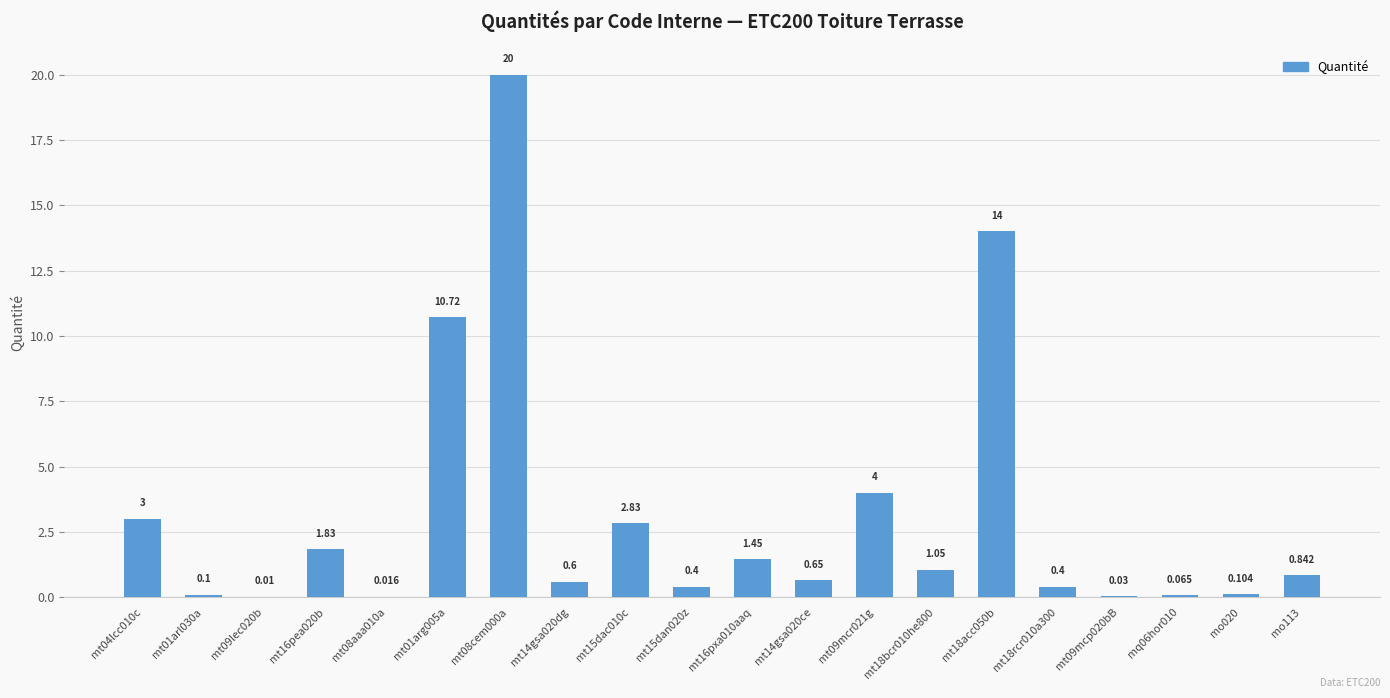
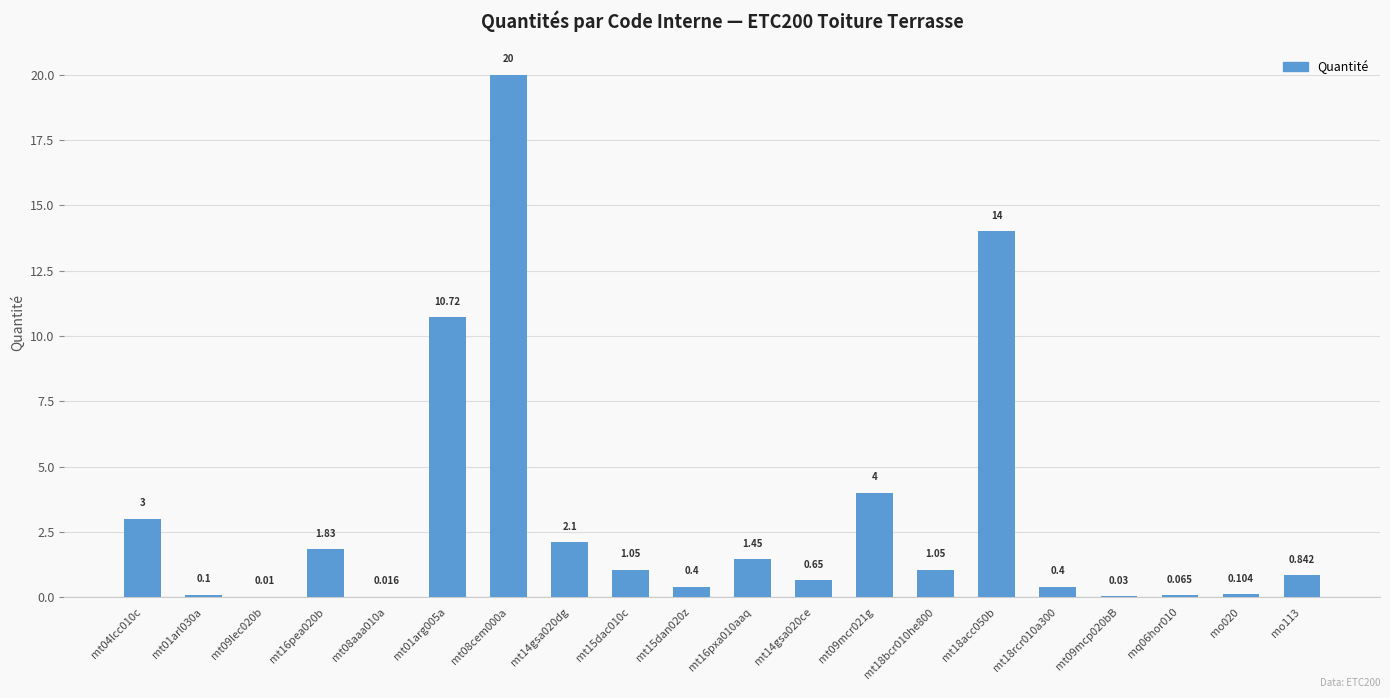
mt14gsa020dg: 0.6 -> 2.1
mt15dac010c: 2.83 -> 1.05
